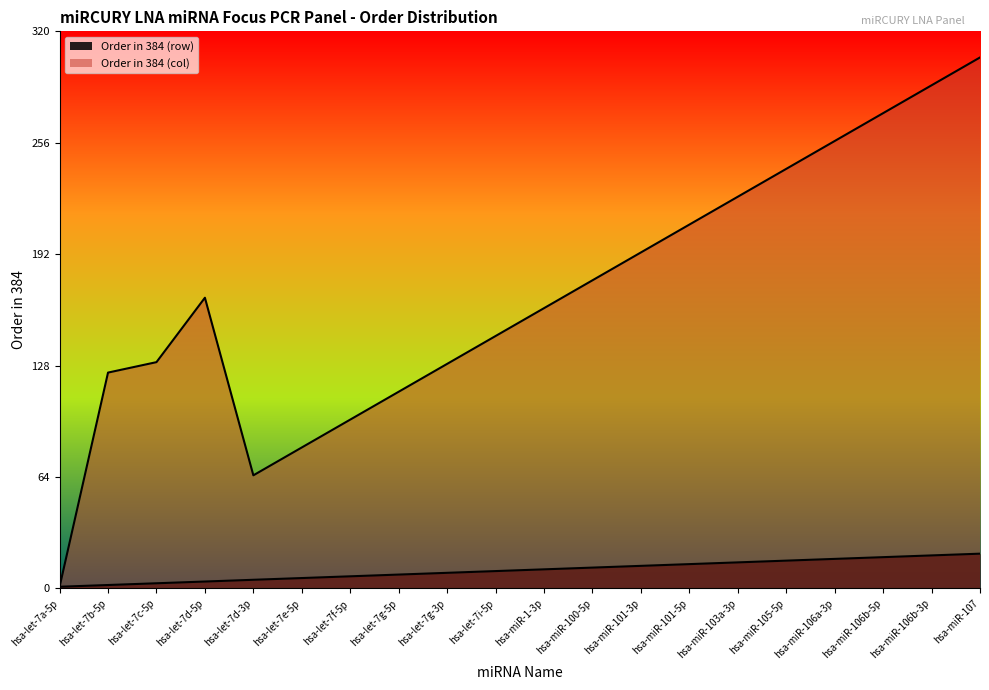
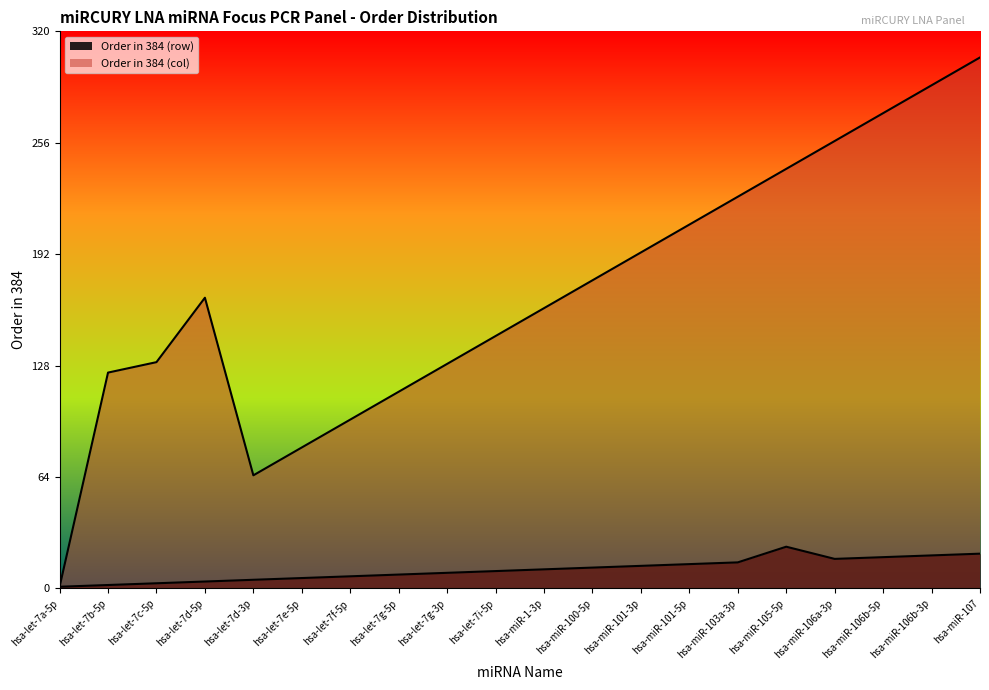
Order in 384 (row), hsa-miR-105-5p: 16 -> 24
